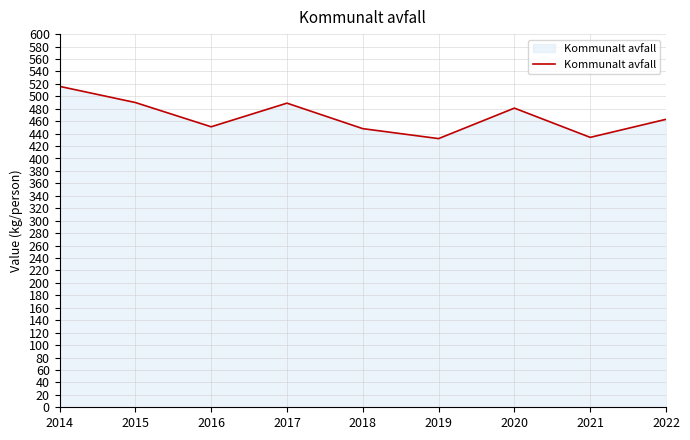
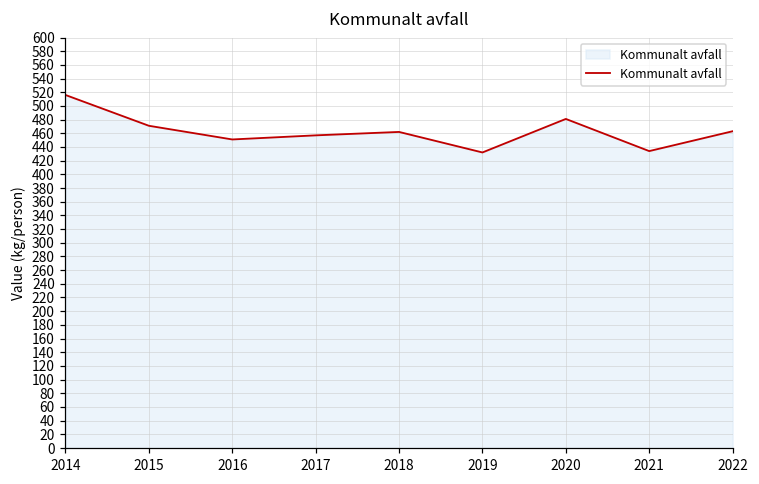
2015: 490 -> 470
2017: 490 -> 460
2018: 450 -> 460
